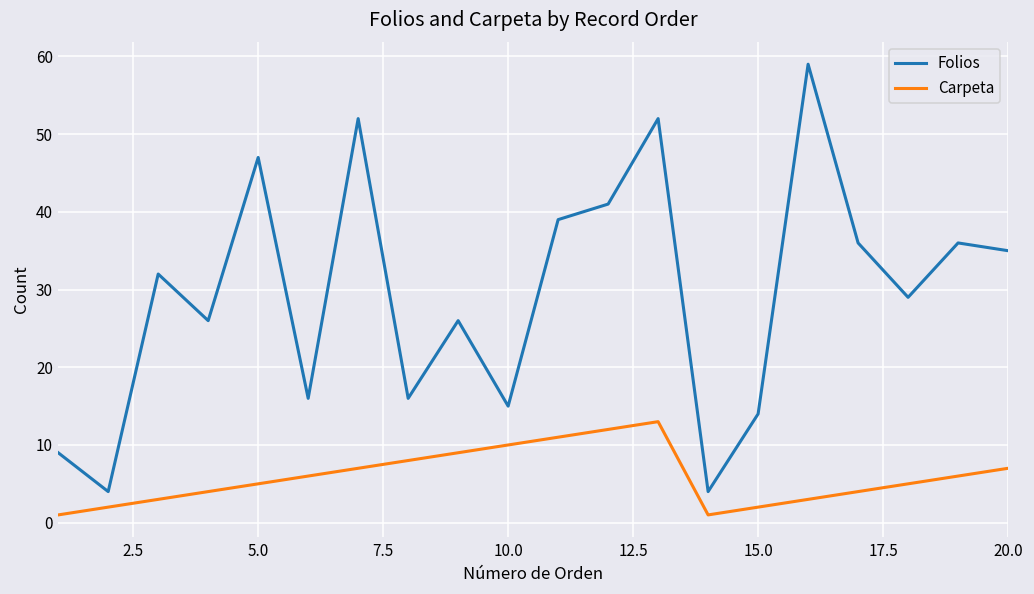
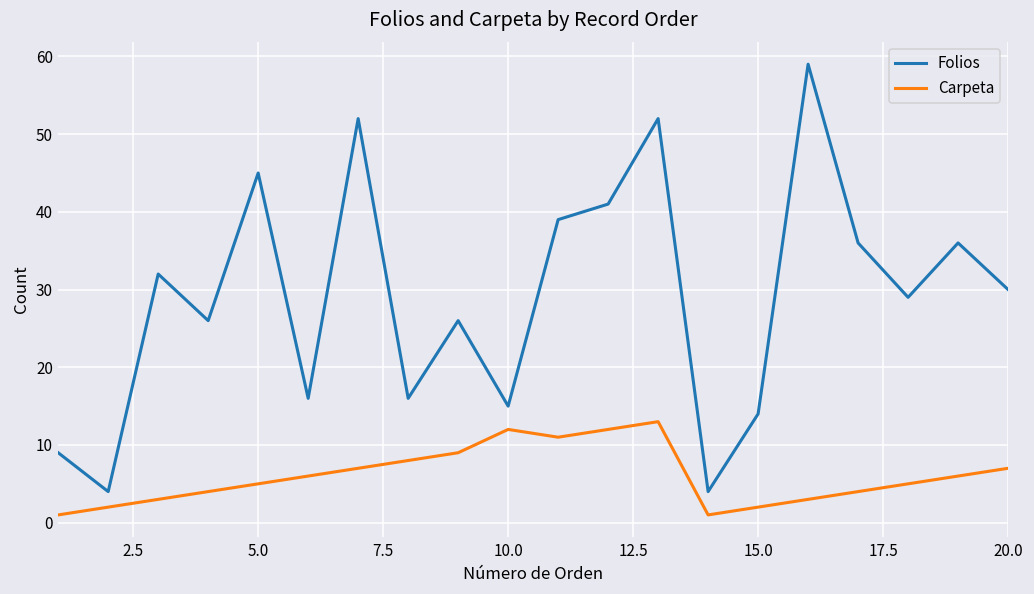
Folios, 5.0: 47 -> 45
Carpeta, 10.0: 10 -> 12
Folios, 20.0: 35 -> 30
